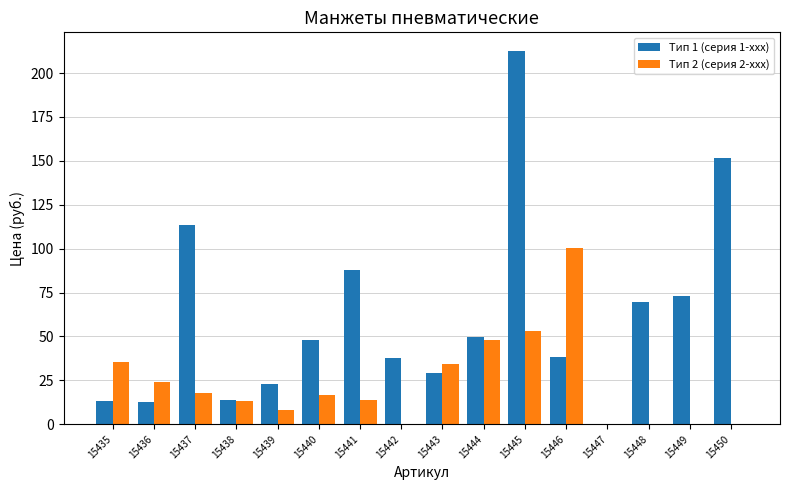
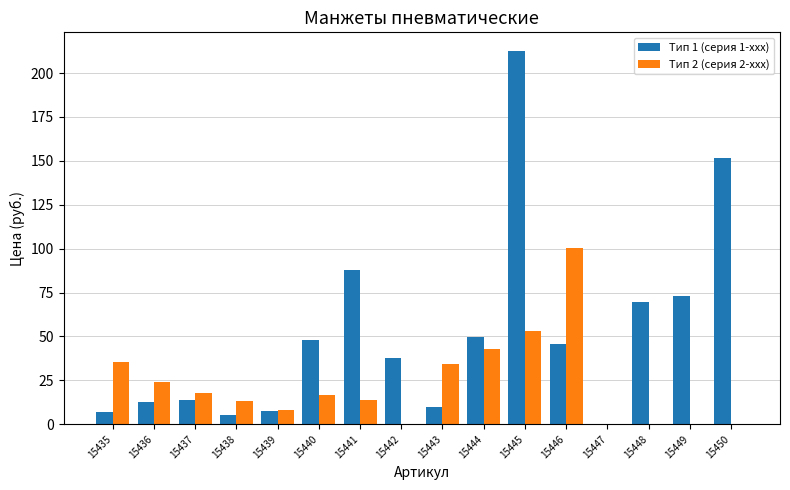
Тип 1 (серия 1-xxx), 15435: 13 -> 7
Тип 1 (серия 1-xxx), 15437: 113 -> 14
Тип 1 (серия 1-xxx), 15438: 14 -> 5
Тип 1 (серия 1-xxx), 15439: 23 -> 8
Тип 1 (серия 1-xxx), 15443: 29 -> 10
Тип 2 (серия 2-xxx), 15444: 48 -> 43
Тип 1 (серия 1-xxx), 15446: 38 -> 46
